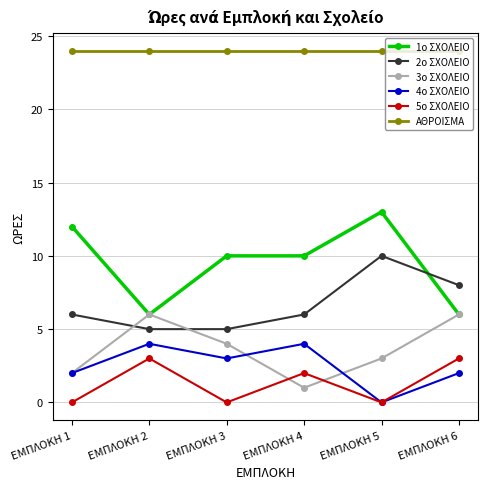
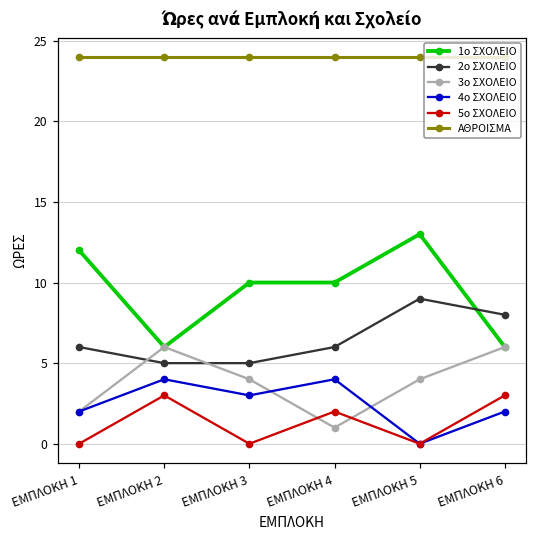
2ο ΣΧΟΛΕΙΟ, ΕΜΠΛΟΚΗ 5: 10 -> 9
3ο ΣΧΟΛΕΙΟ, ΕΜΠΛΟΚΗ 5: 3 -> 4
